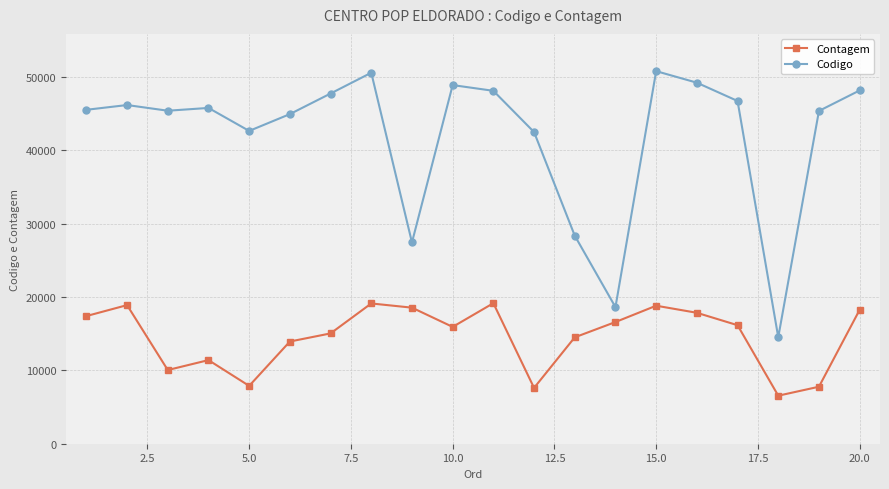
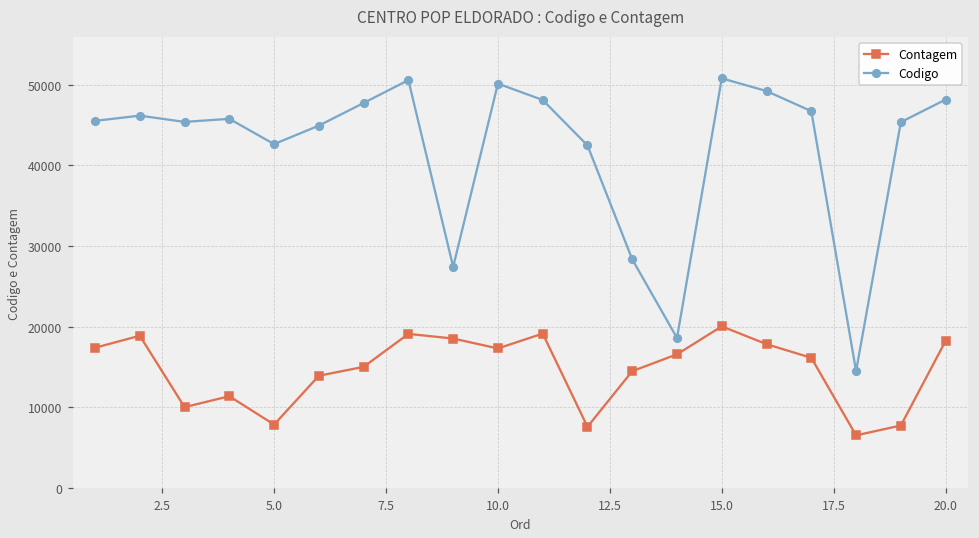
Contagem, 10.0: 16000 -> 17000
Codigo, 10.0: 49000 -> 50000
Contagem, 15.0: 19000 -> 20000
